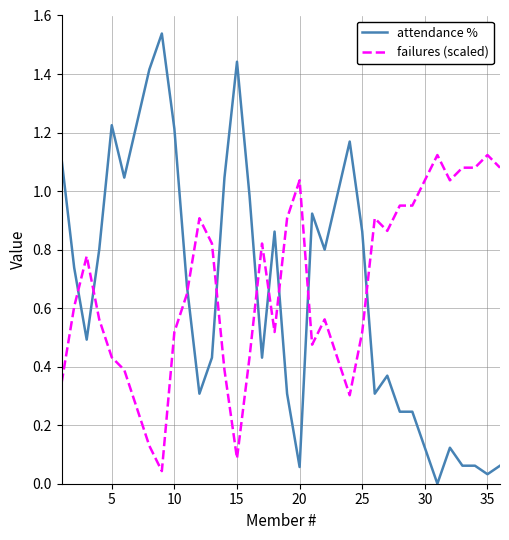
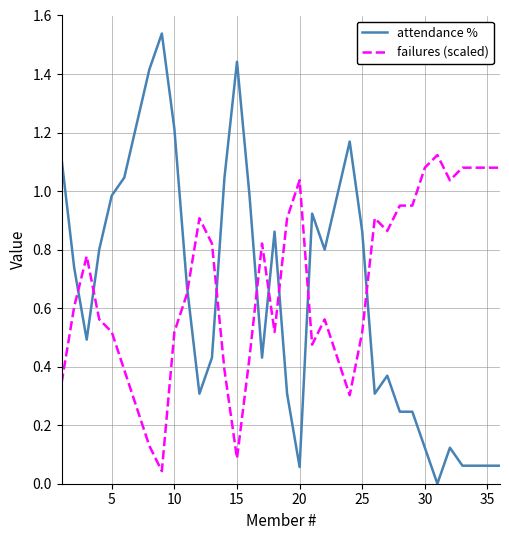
attendance %, 5: 1.23 -> 0.98
failures (scaled), 5: 0.43 -> 0.52
failures (scaled), 30: 1.04 -> 1.08
attendance %, 35: 0.03 -> 0.06
failures (scaled), 35: 1.12 -> 1.08
